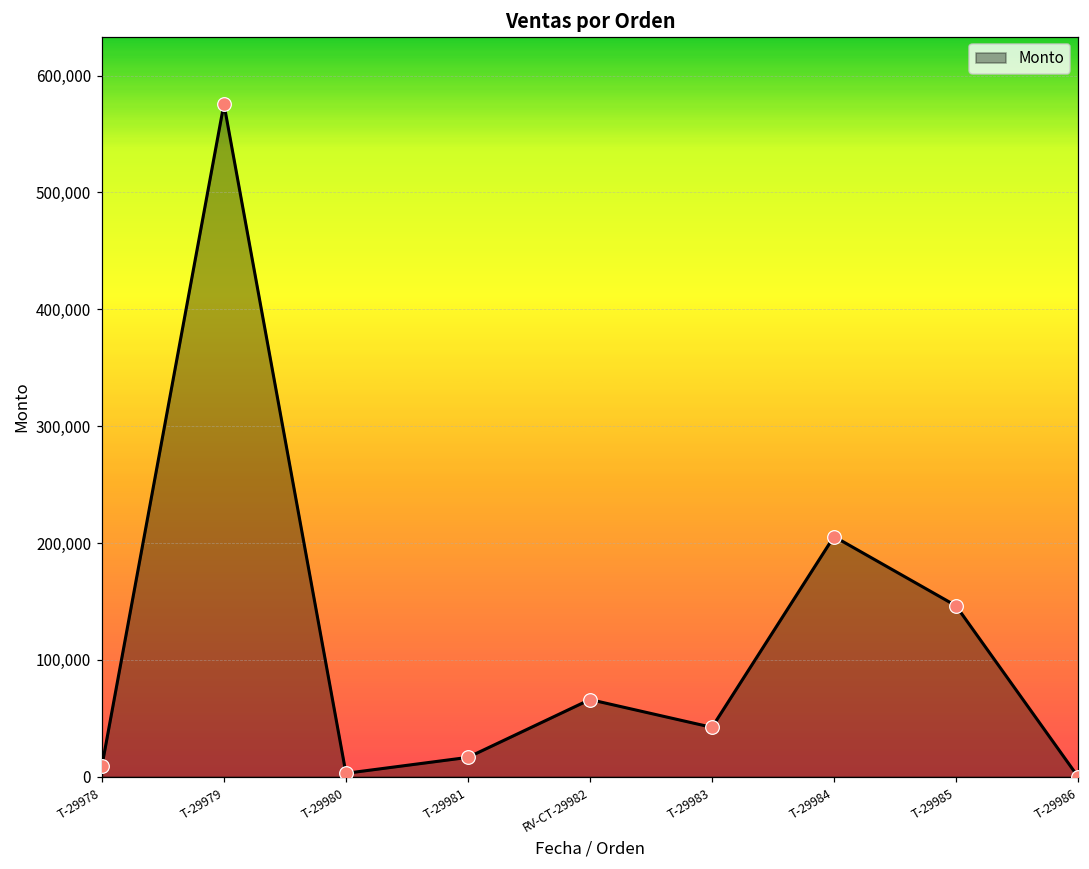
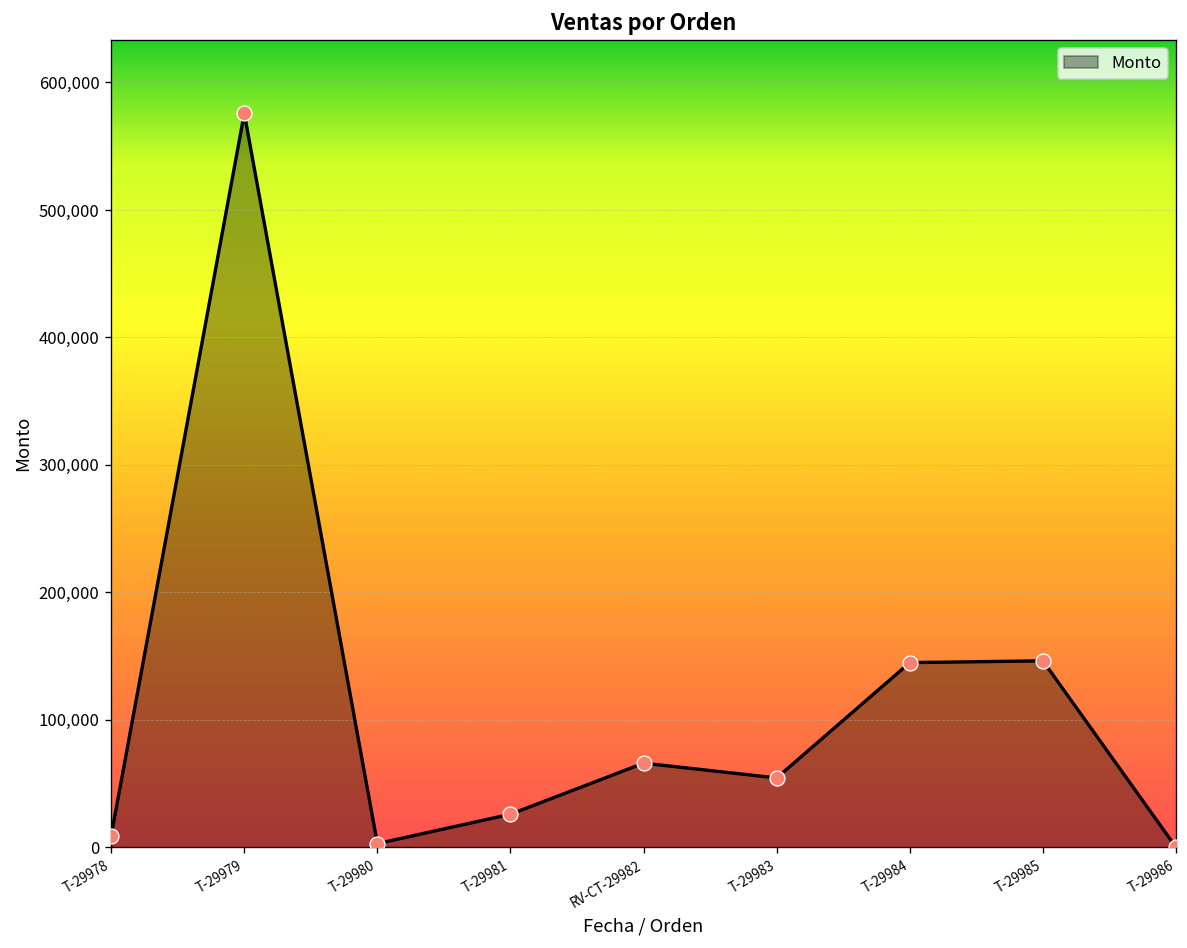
T-29981: 17,000 -> 26,000
T-29983: 42,000 -> 54,000
T-29984: 206,000 -> 145,000
